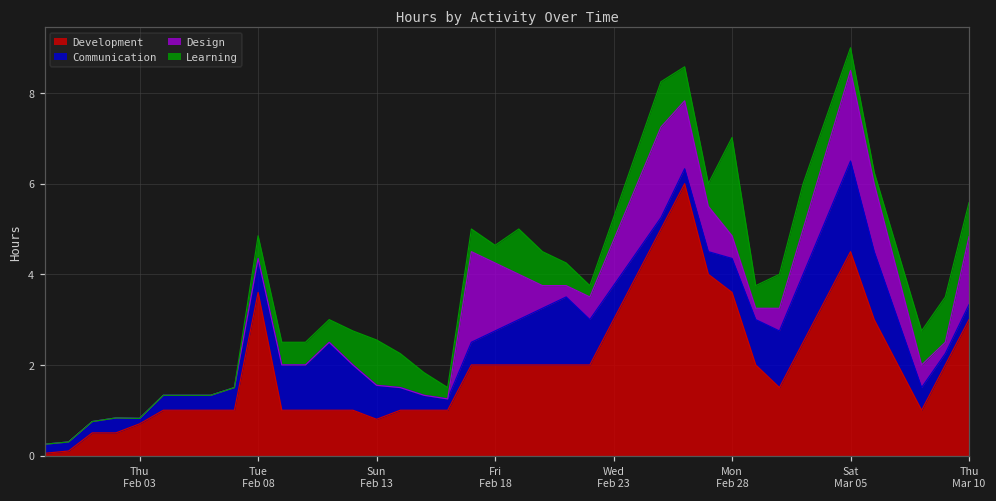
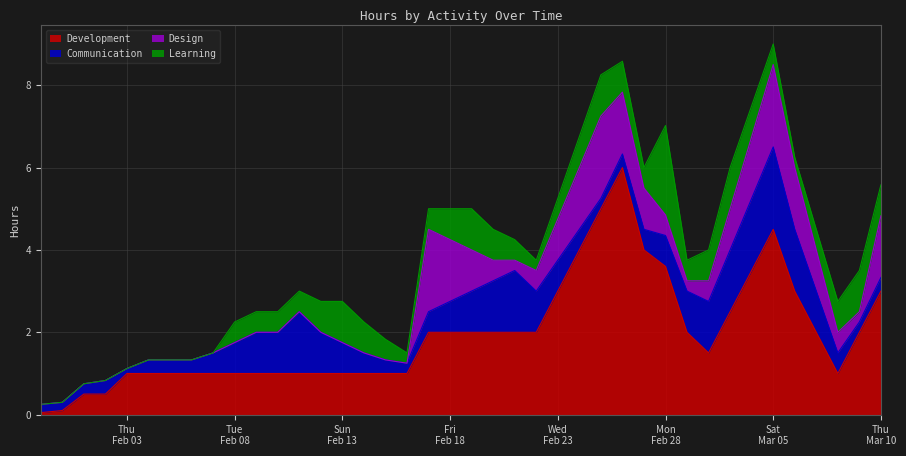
Development, Thu Feb 03: 0.7 -> 1.0
Development, Tue Feb 08: 3.6 -> 1.0
Development, Sun Feb 13: 0.8 -> 1.0
Learning, Fri Feb 18: 0.4 -> 0.8
